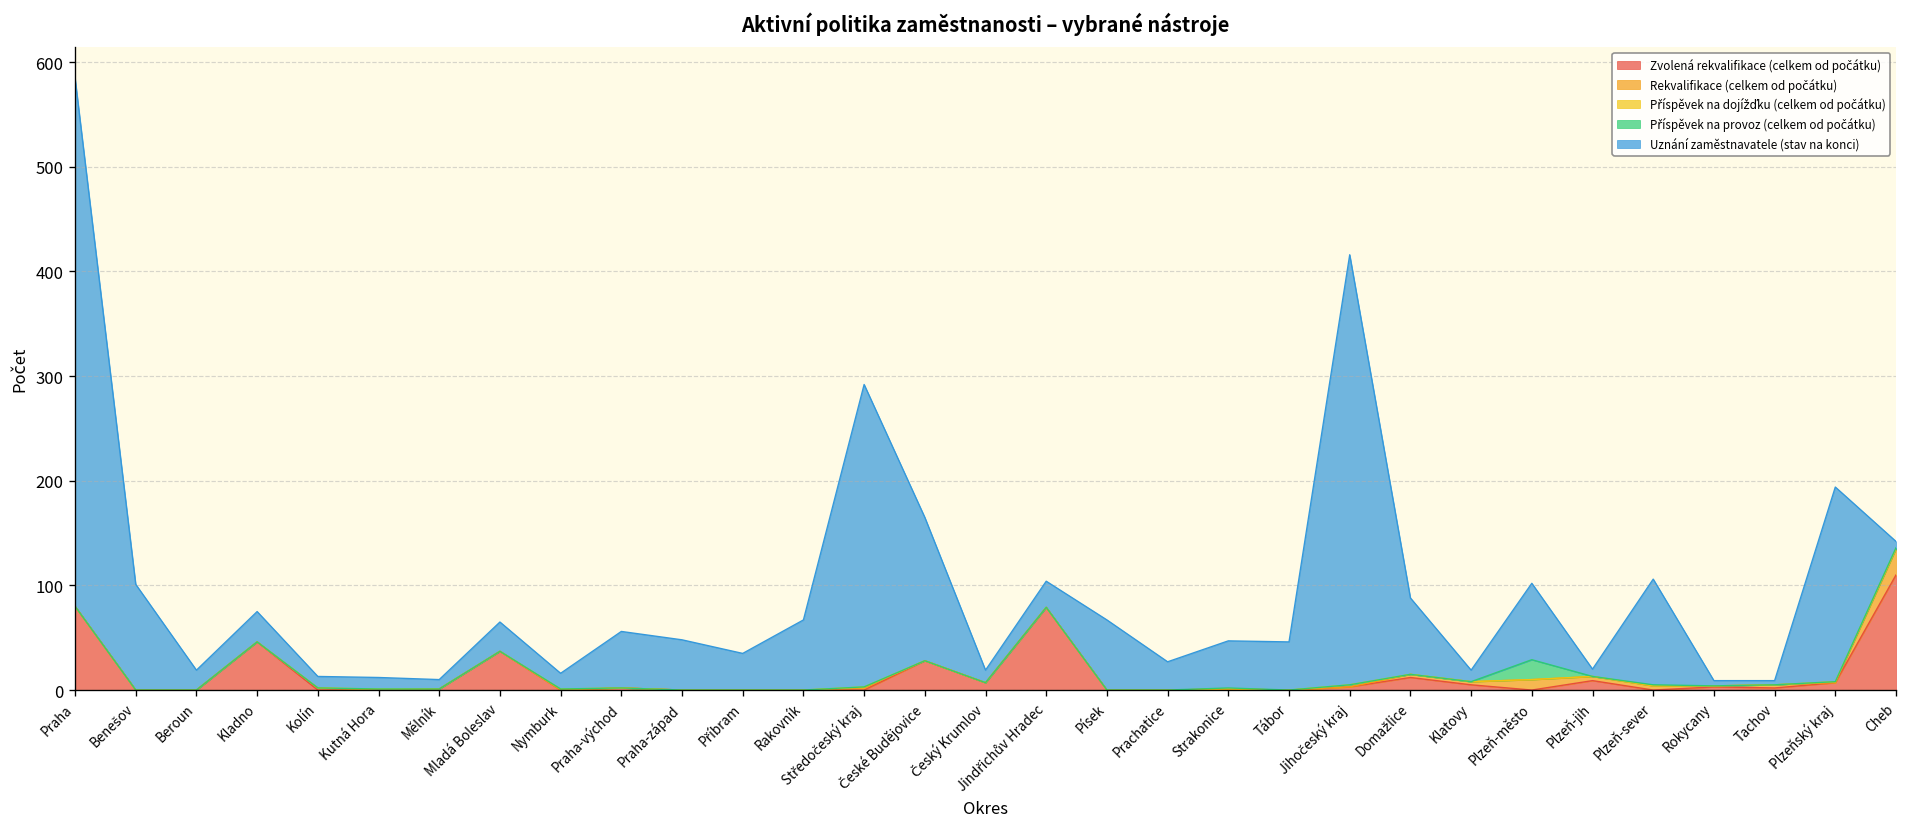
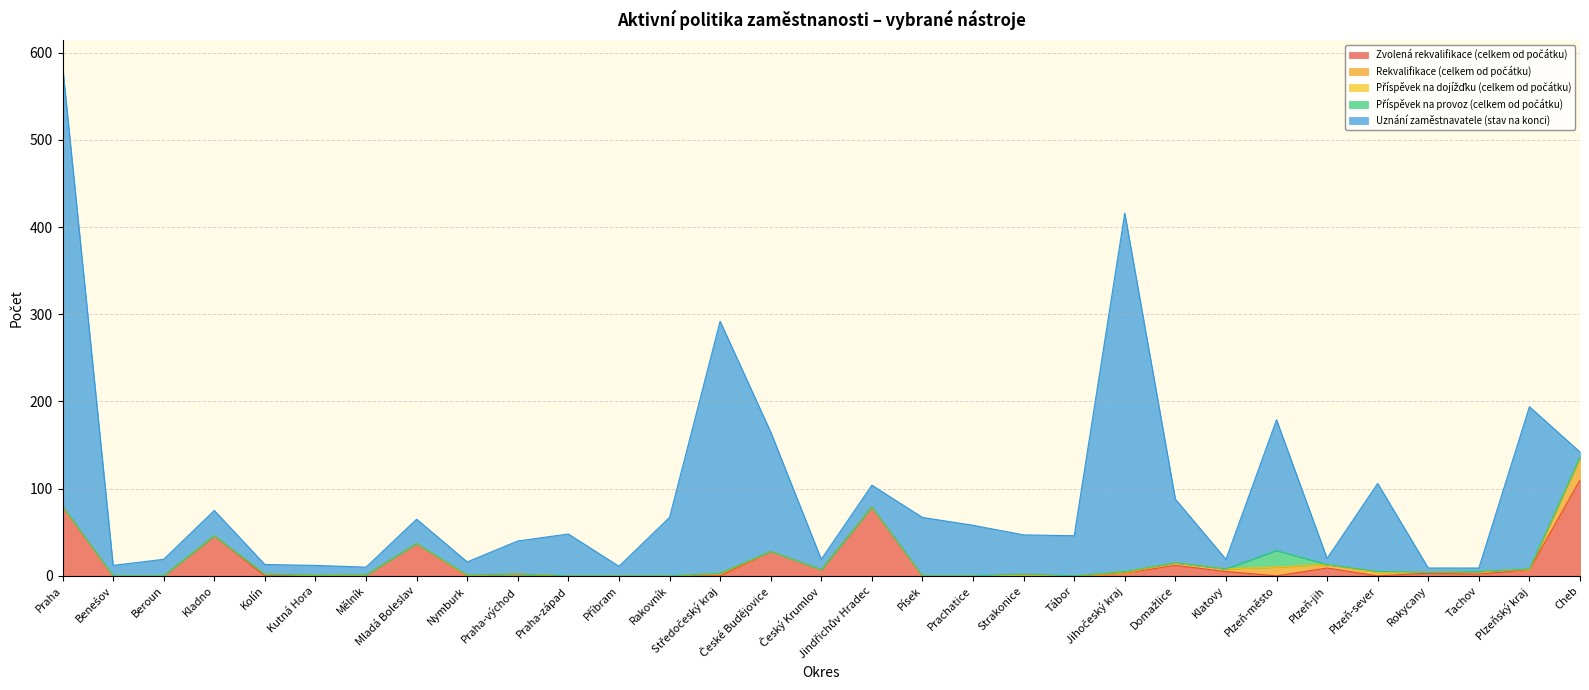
Uznání zaměstnavatele (stav na konci), Benešov: 100 -> 10
Uznání zaměstnavatele (stav na konci), Praha-východ: 50 -> 40
Uznání zaměstnavatele (stav na konci), Příbram: 40 -> 10
Uznání zaměstnavatele (stav na konci), Prachatice: 30 -> 60
Uznání zaměstnavatele (stav na konci), Plzeň-město: 70 -> 150
